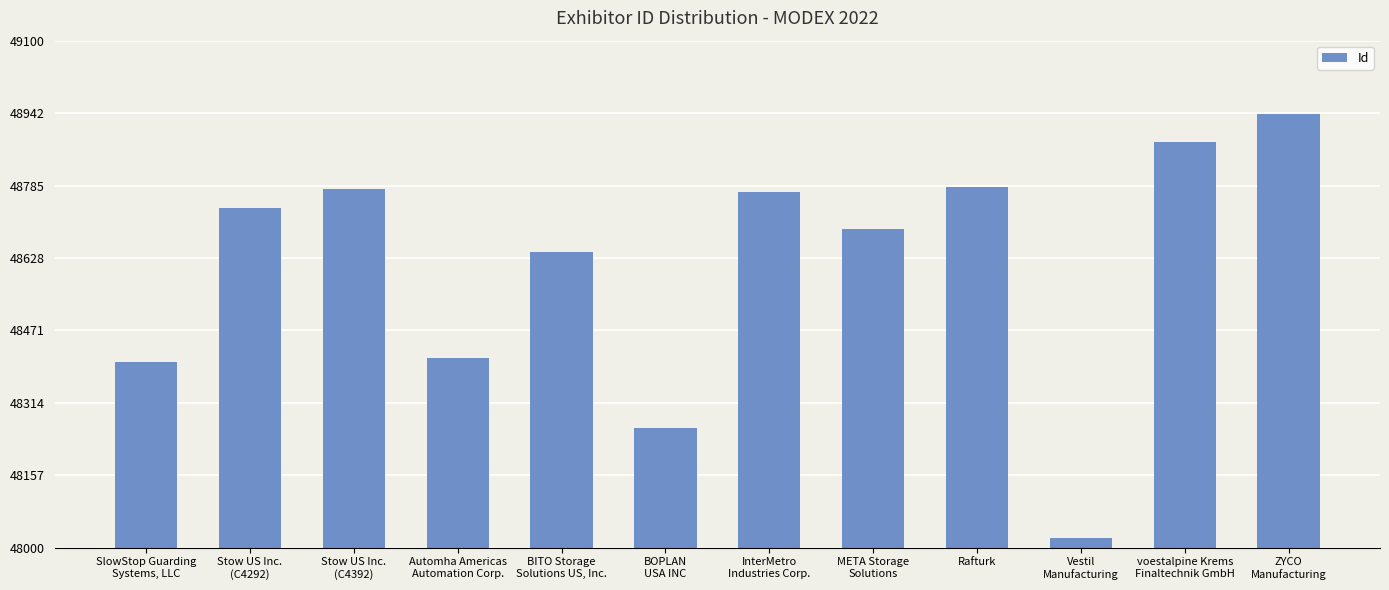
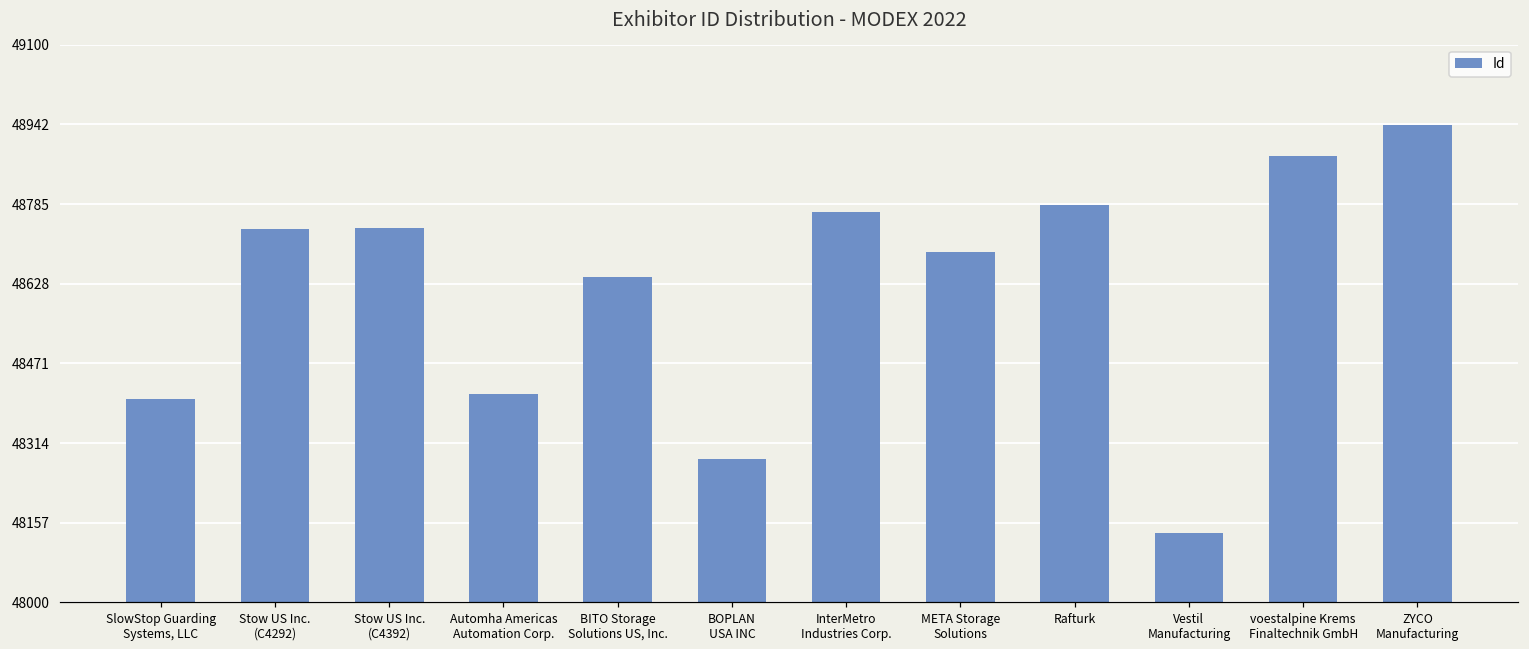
Stow US Inc. (C4392): 48780 -> 48740
BOPLAN USA INC: 48260 -> 48280
Vestil Manufacturing: 48020 -> 48140
